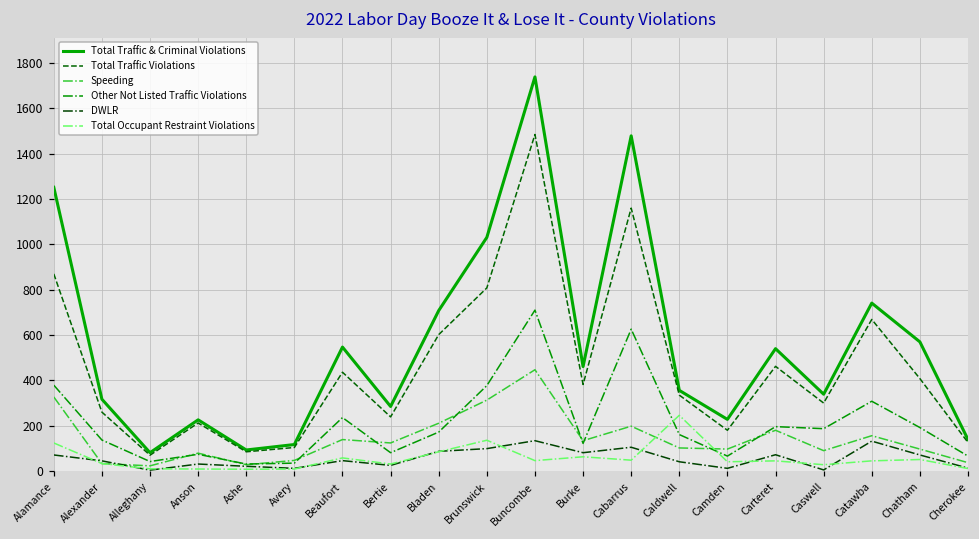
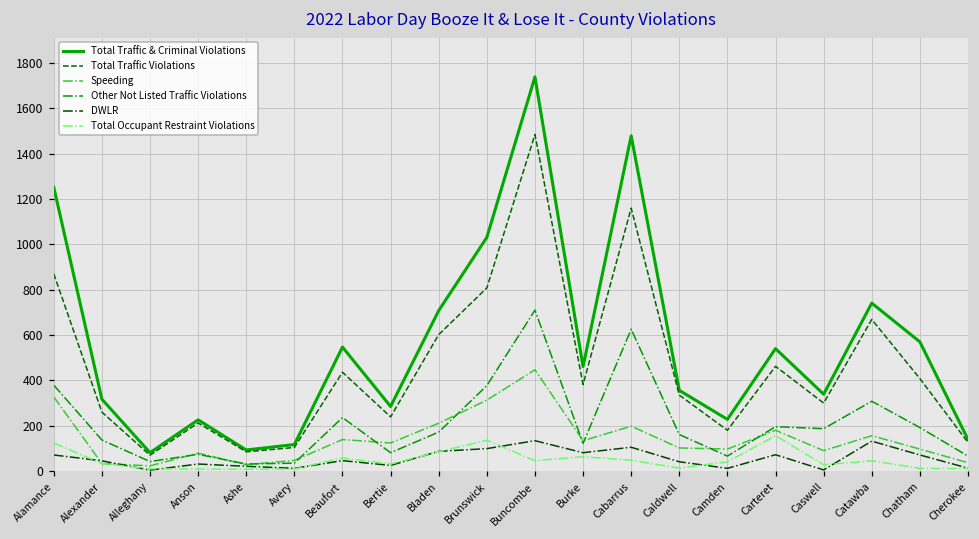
Total Occupant Restraint Violations, Caldwell: 250 -> 10
Total Occupant Restraint Violations, Carteret: 40 -> 160
Total Occupant Restraint Violations, Chatham: 50 -> 10
